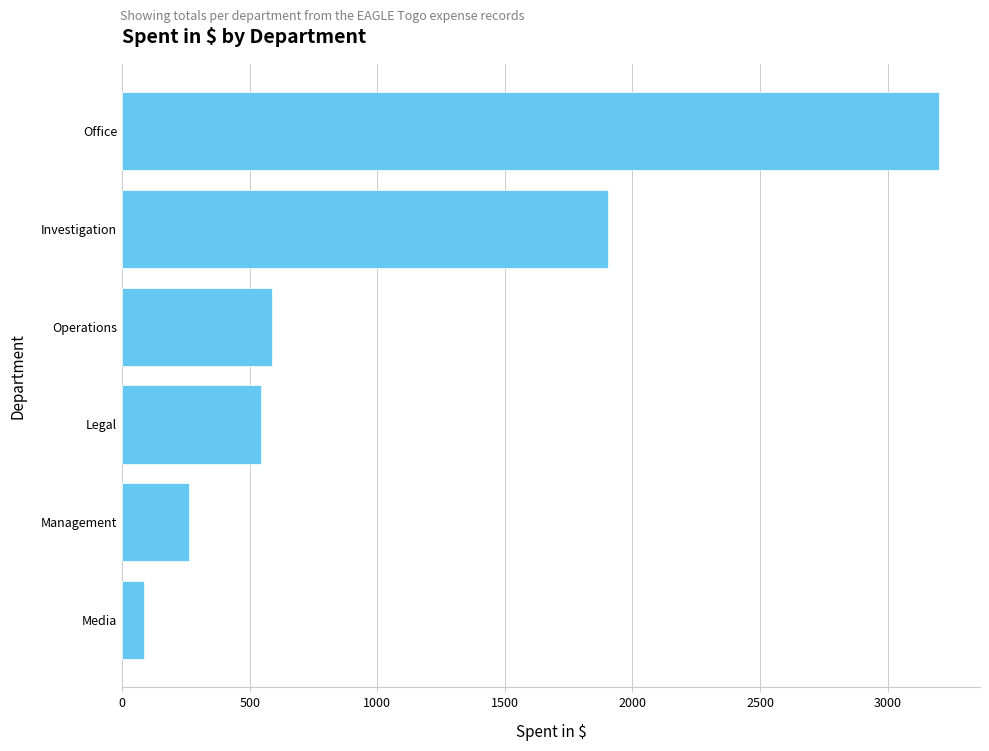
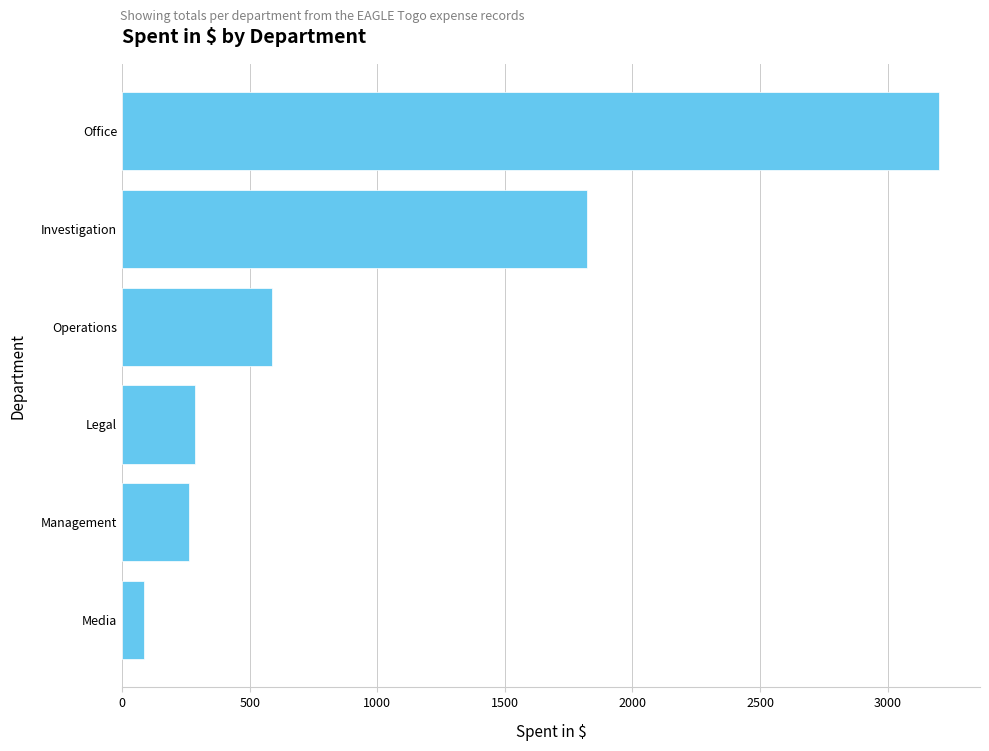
Investigation: 1900 -> 1820
Legal: 540 -> 280
